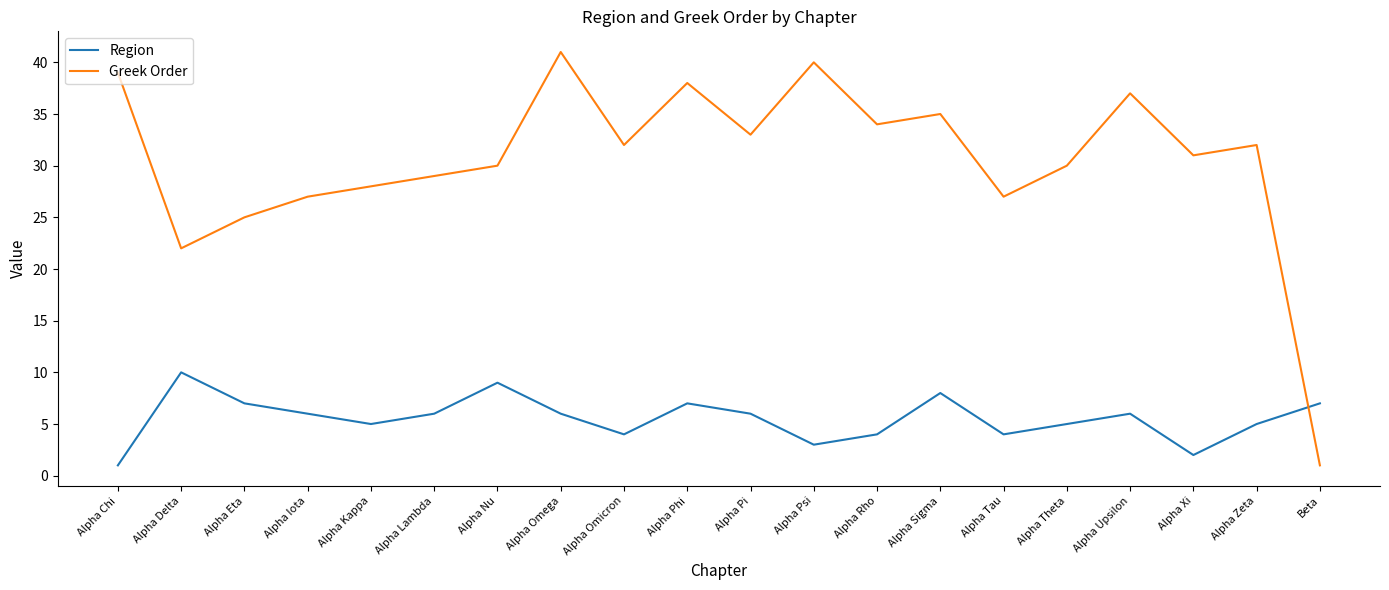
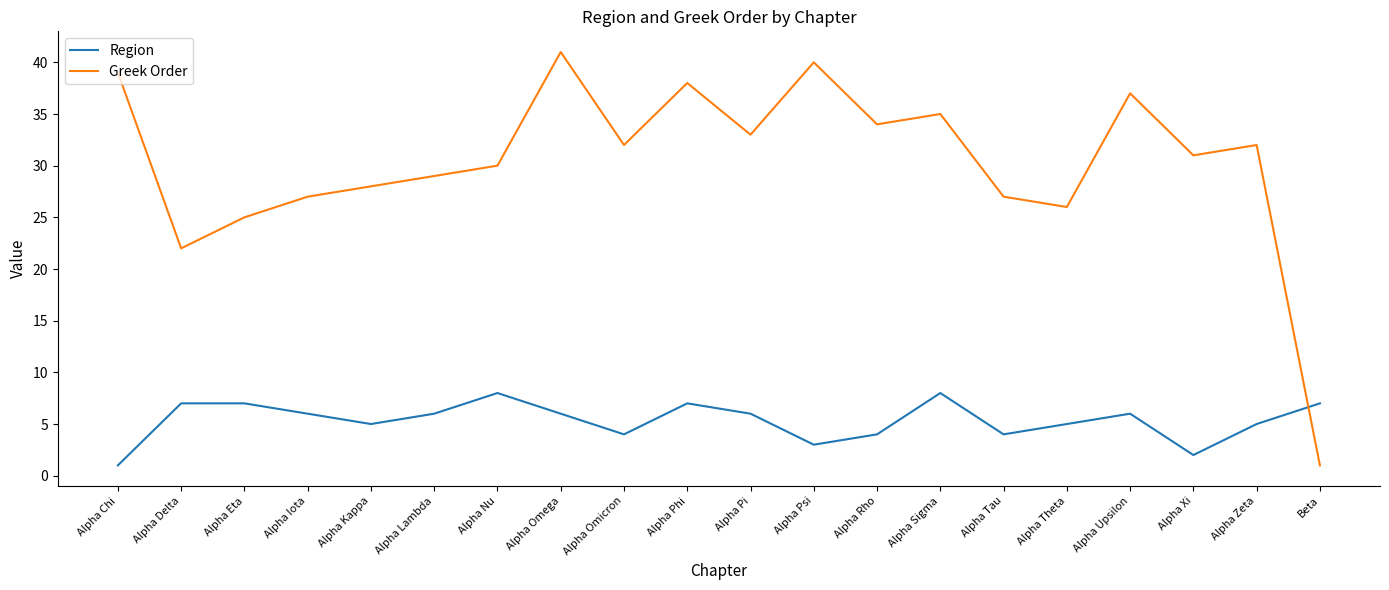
Region, Alpha Delta: 10 -> 7
Region, Alpha Nu: 9 -> 8
Greek Order, Alpha Theta: 30 -> 26
